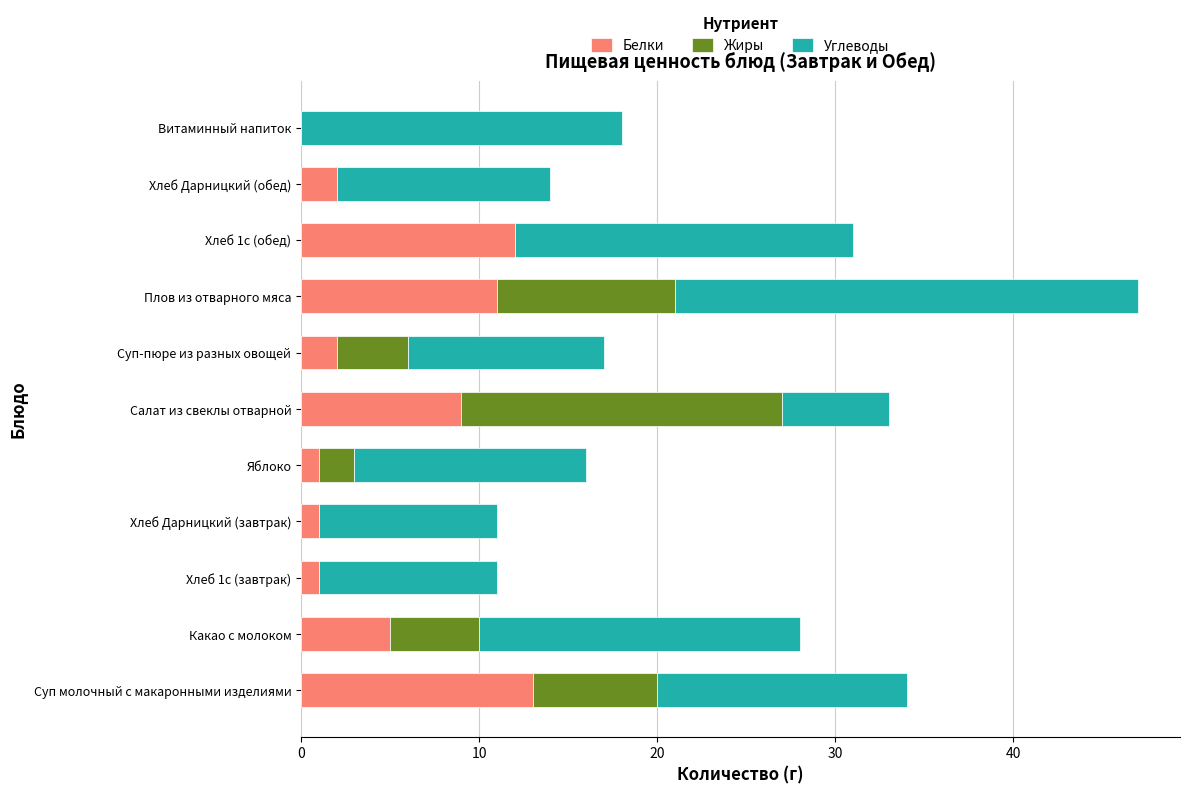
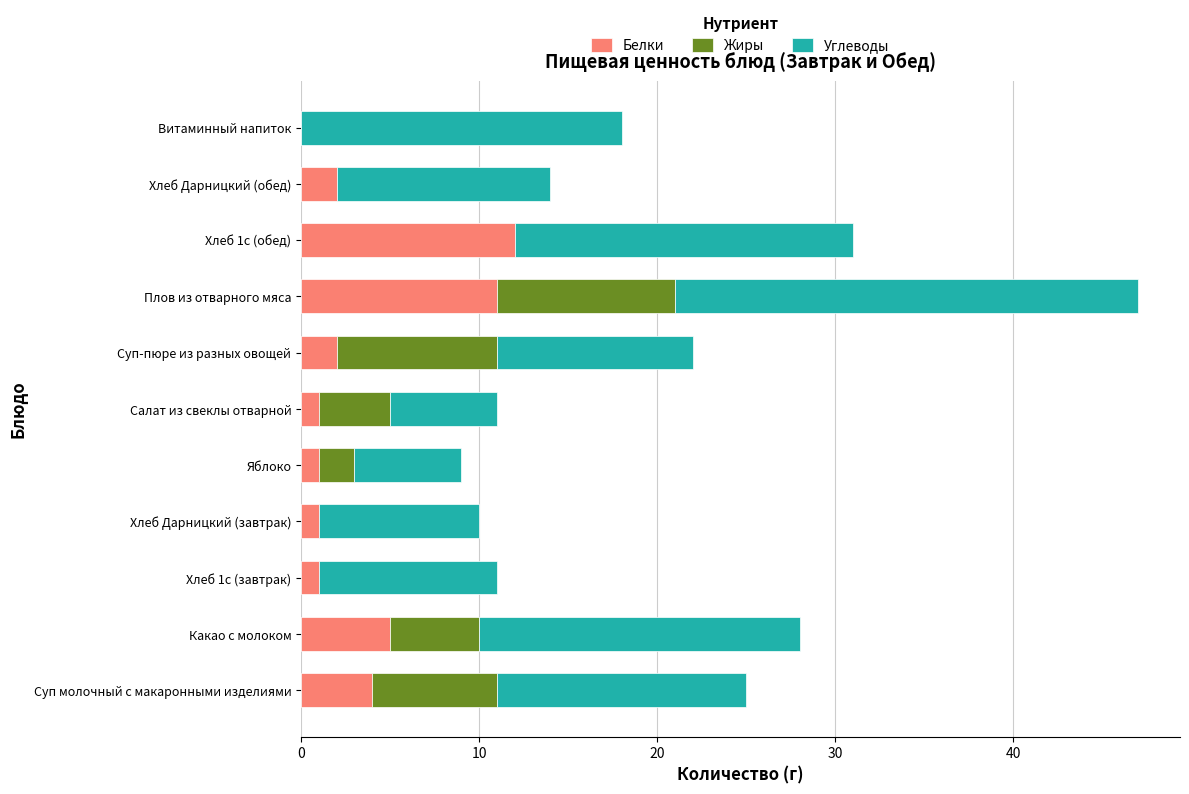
Жиры, Суп-пюре из разных овощей: 4 -> 9
Белки, Салат из свеклы отварной: 9 -> 1
Жиры, Салат из свеклы отварной: 18 -> 4
Углеводы, Яблоко: 13 -> 6
Углеводы, Хлеб Дарницкий (завтрак): 10 -> 9
Белки, Суп молочный с макаронными изделиями: 13 -> 4
